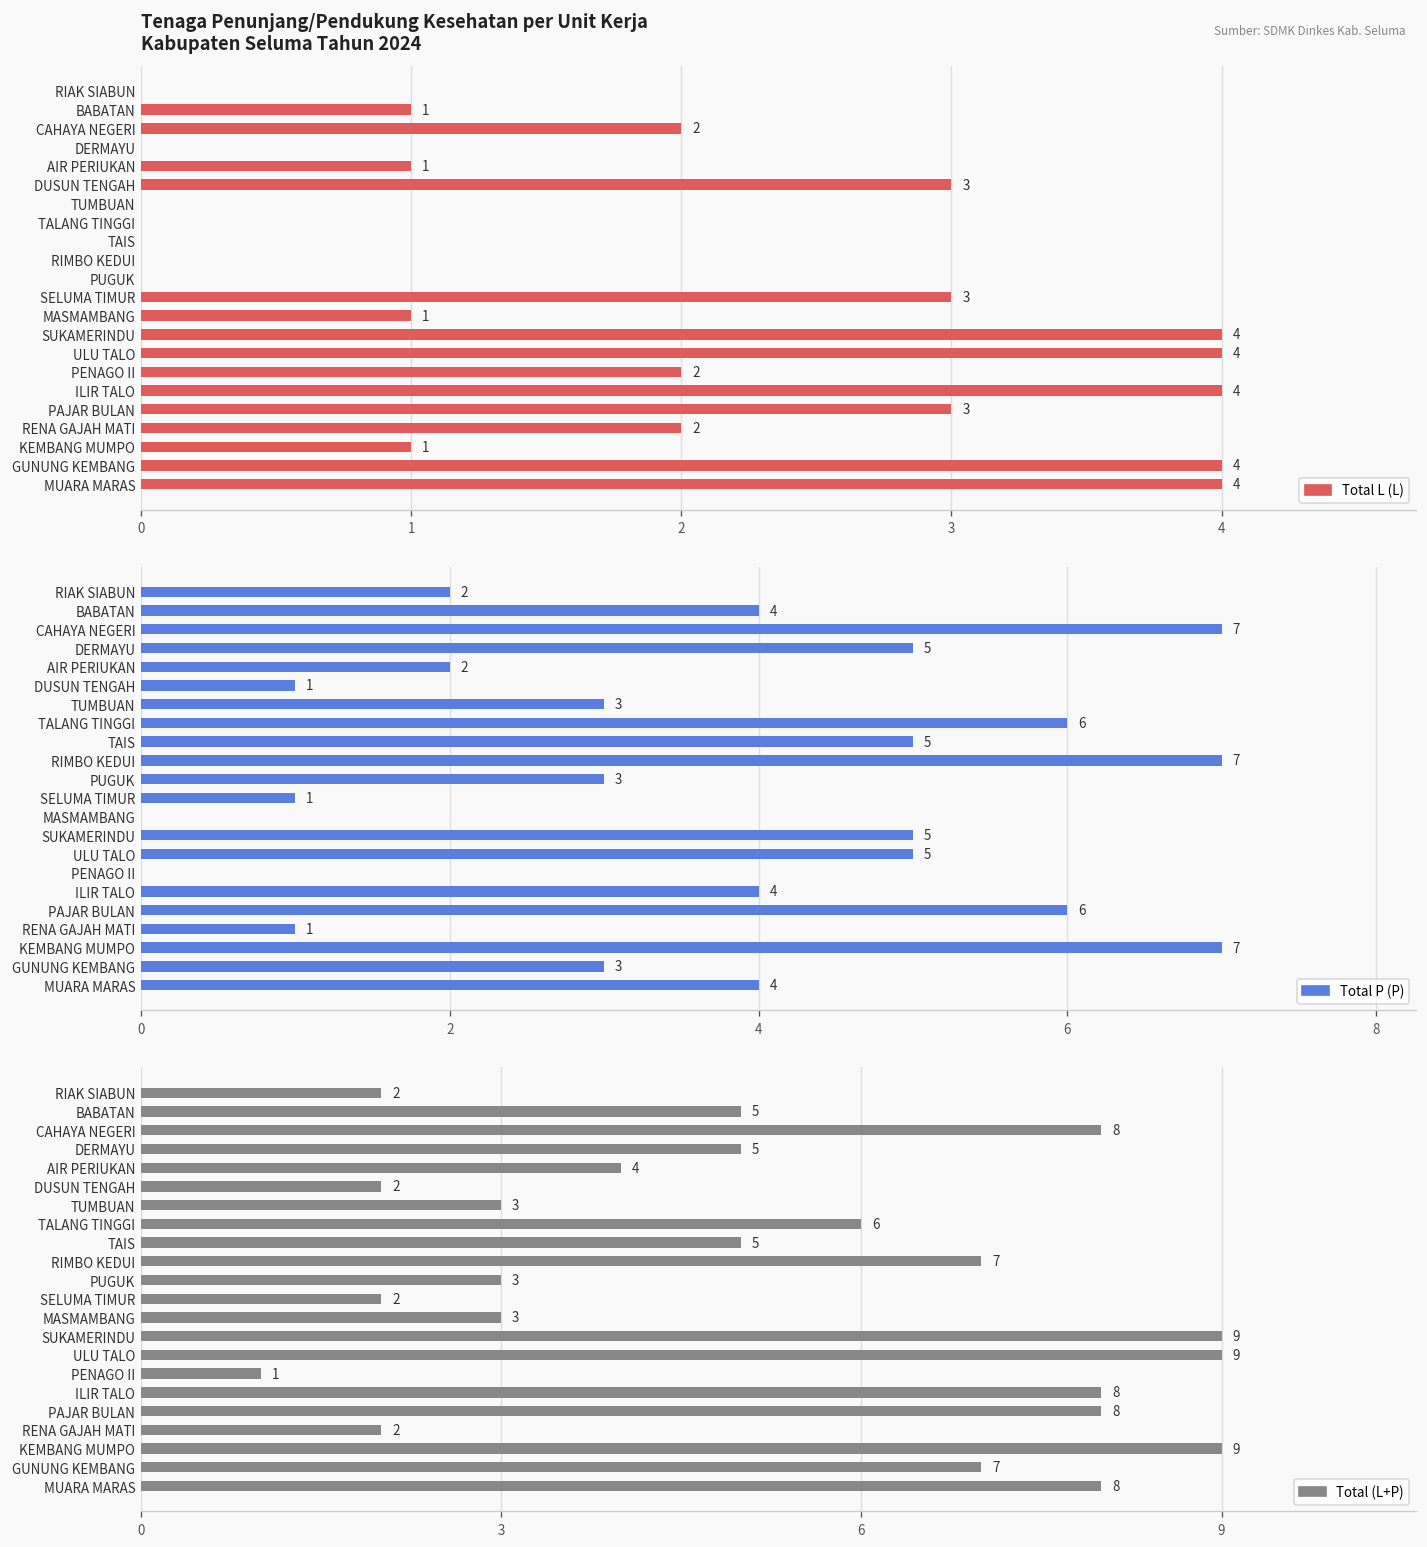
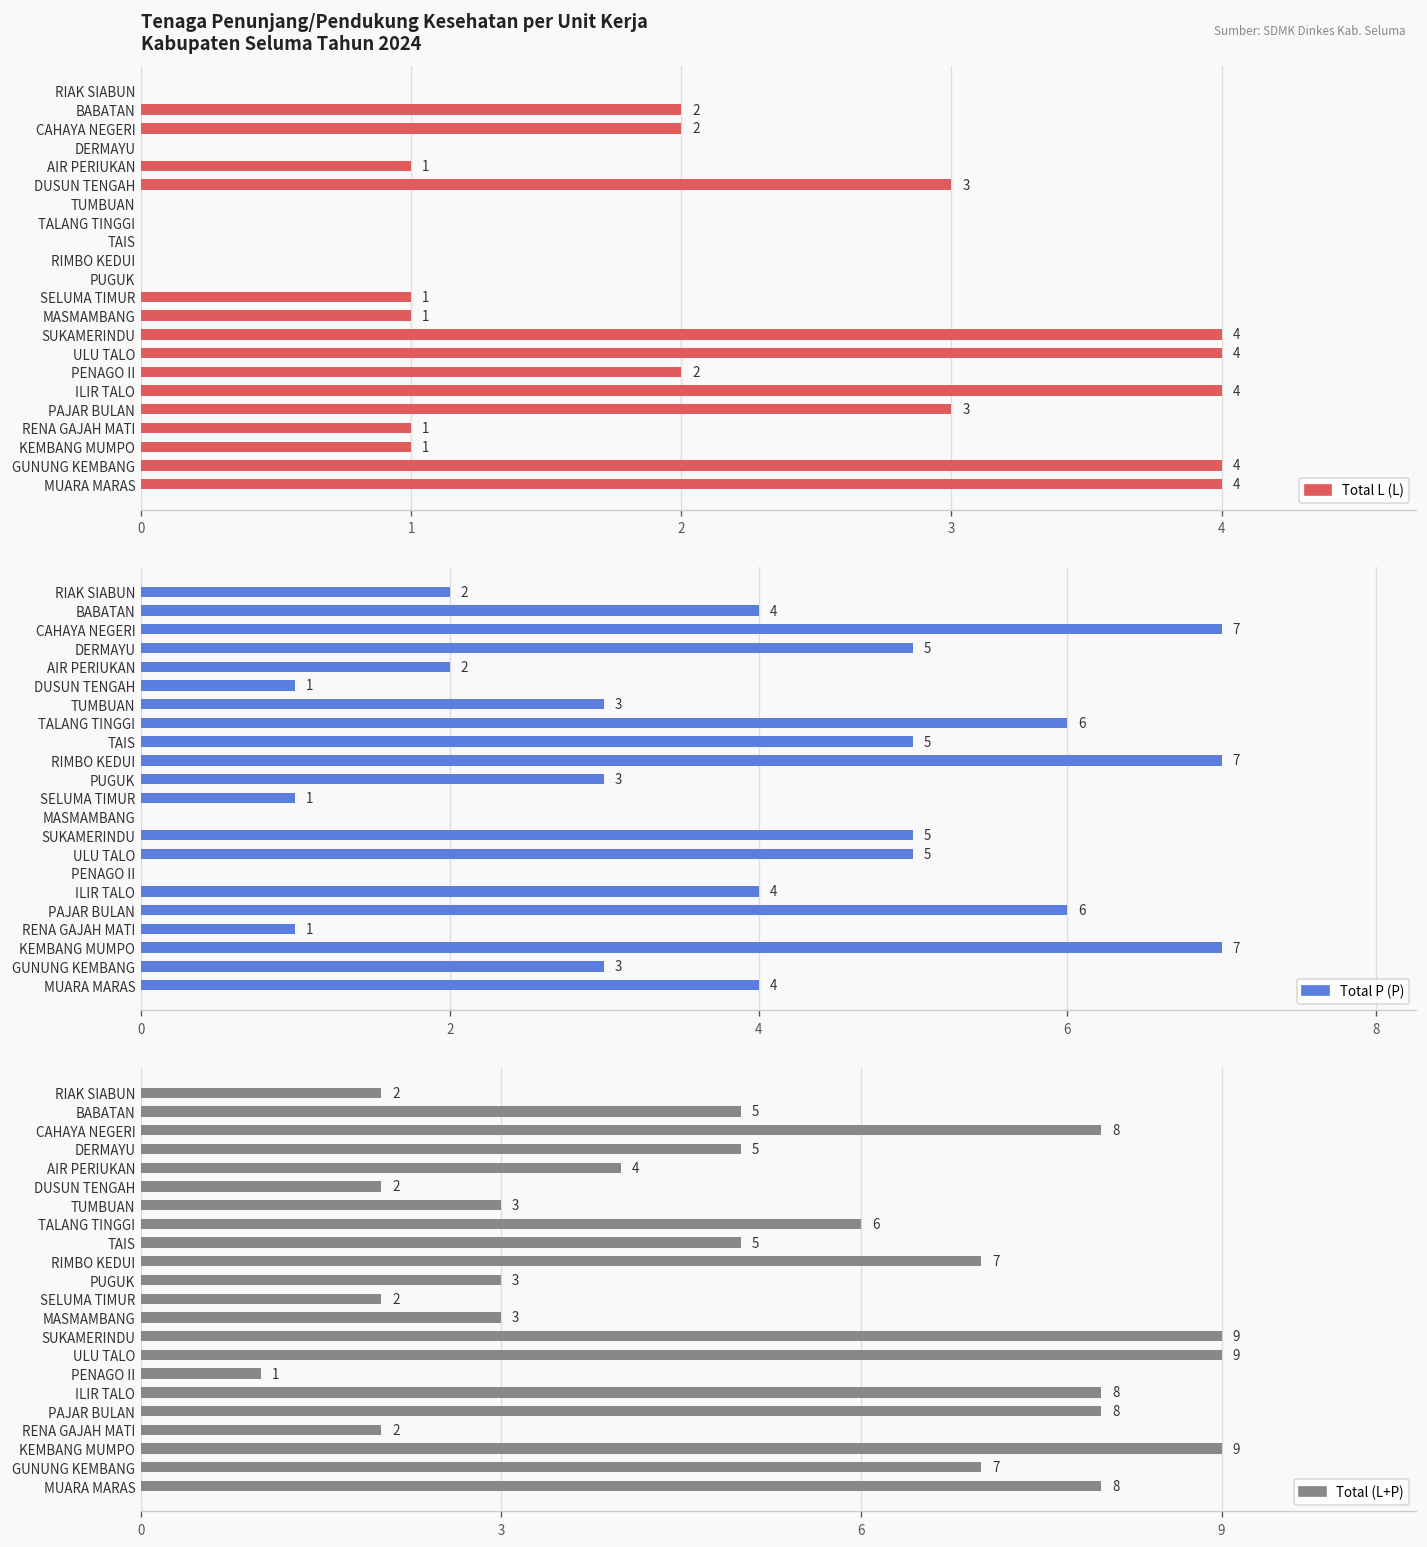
Tenaga Penunjang/Pendukung Kesehatan per Unit Kerja Kabupaten Seluma Tahun 2024, BABATAN: 1 -> 2
Tenaga Penunjang/Pendukung Kesehatan per Unit Kerja Kabupaten Seluma Tahun 2024, SELUMA TIMUR: 3 -> 1
Tenaga Penunjang/Pendukung Kesehatan per Unit Kerja Kabupaten Seluma Tahun 2024, RENA GAJAH MATI: 2 -> 1
